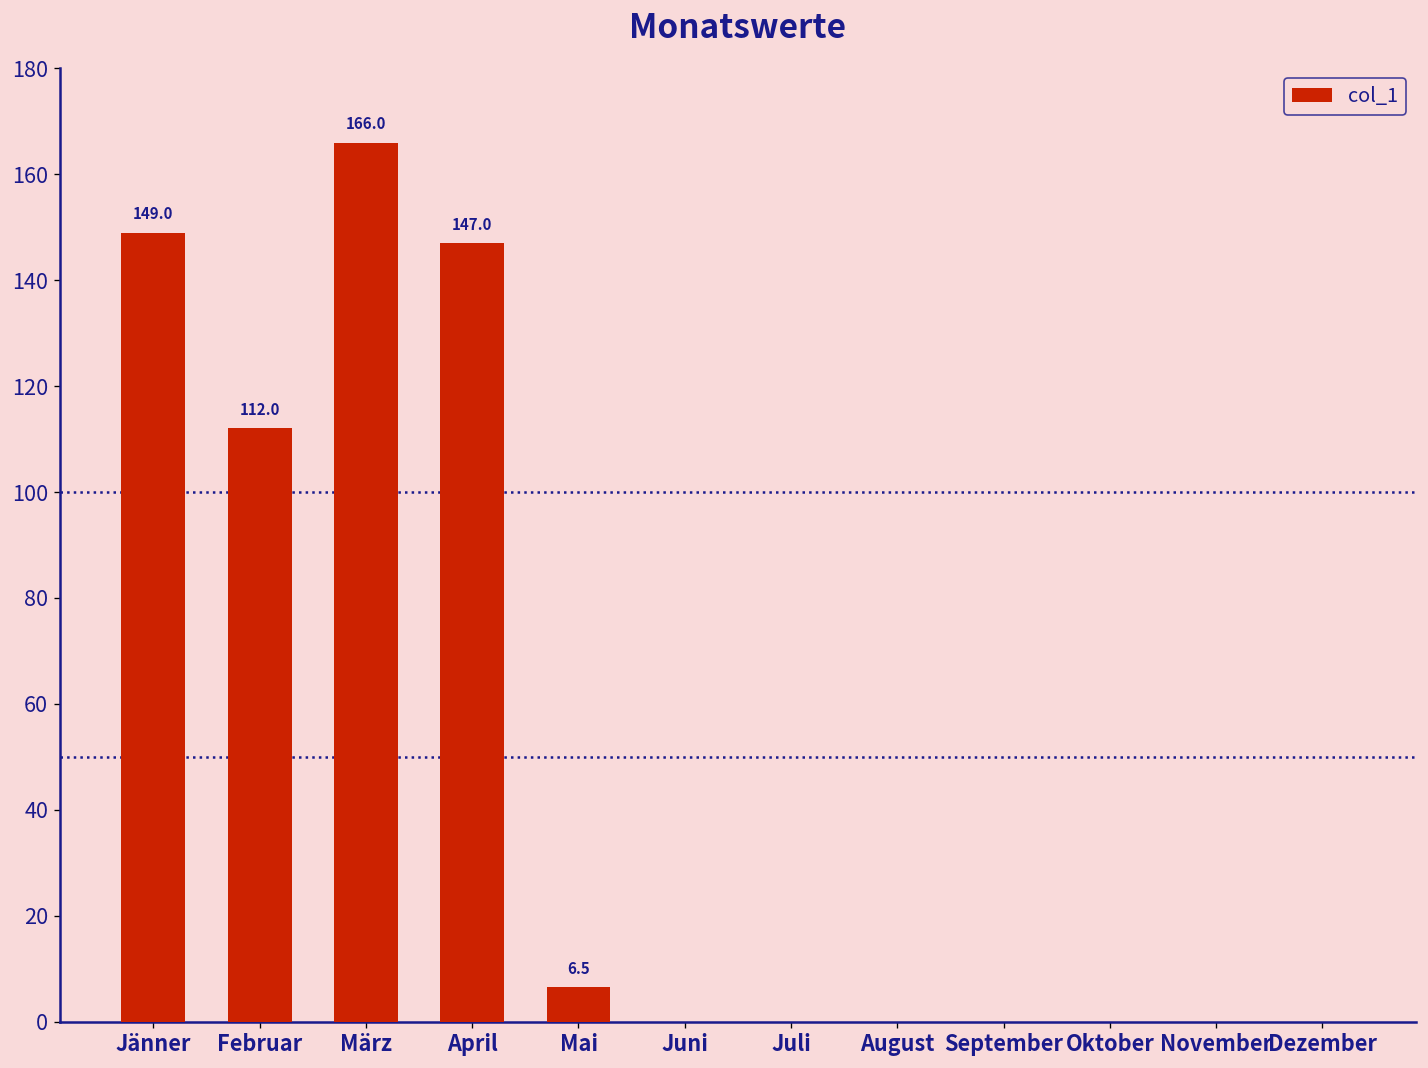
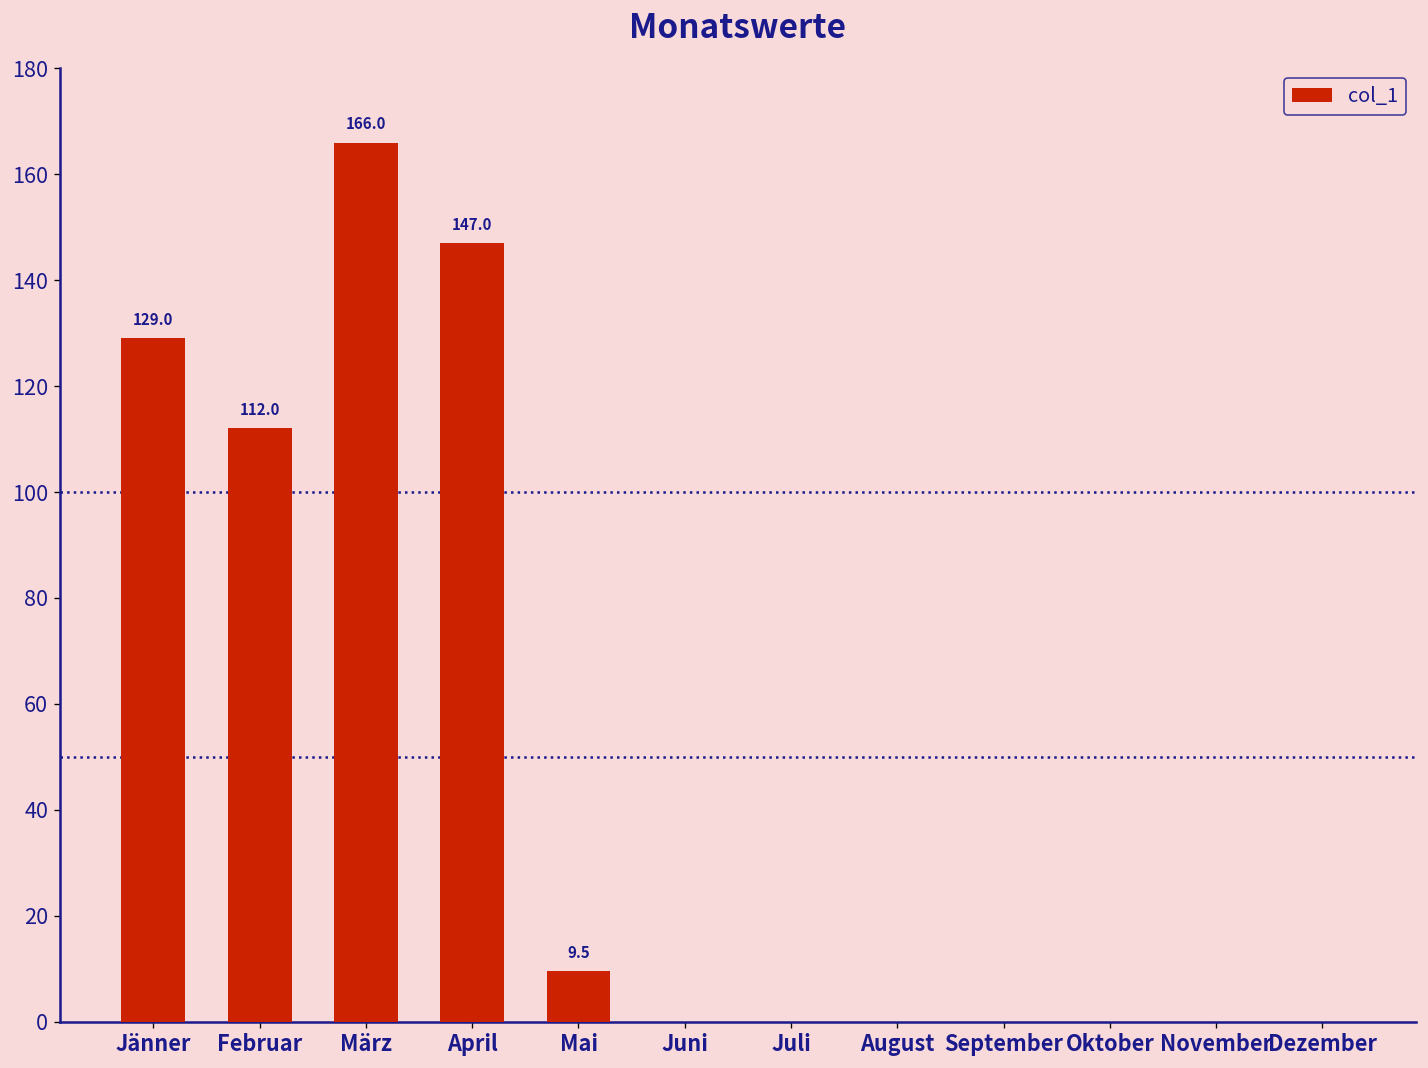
Jänner: 149.0 -> 129.0
Mai: 6.5 -> 9.5
